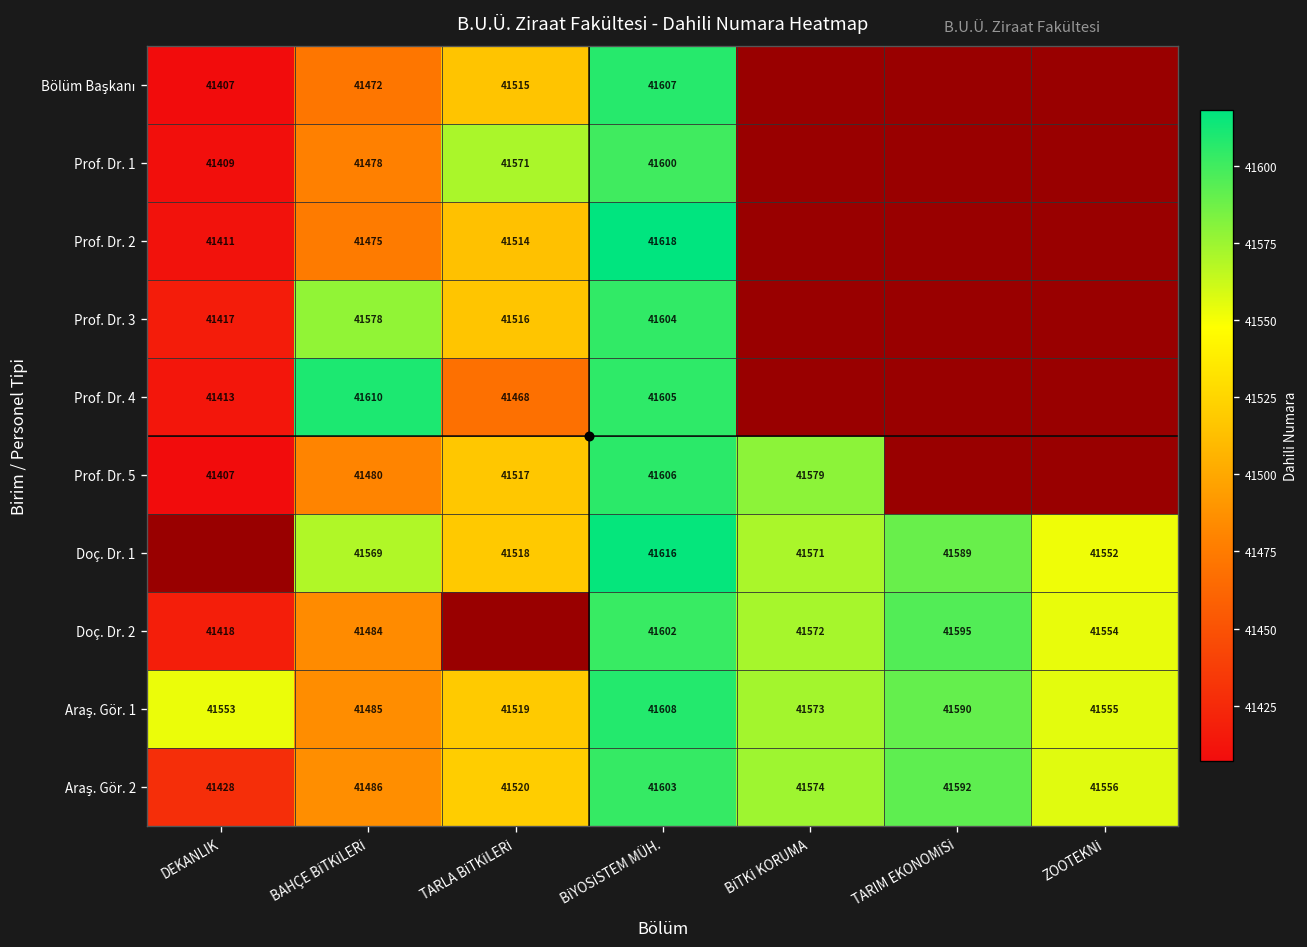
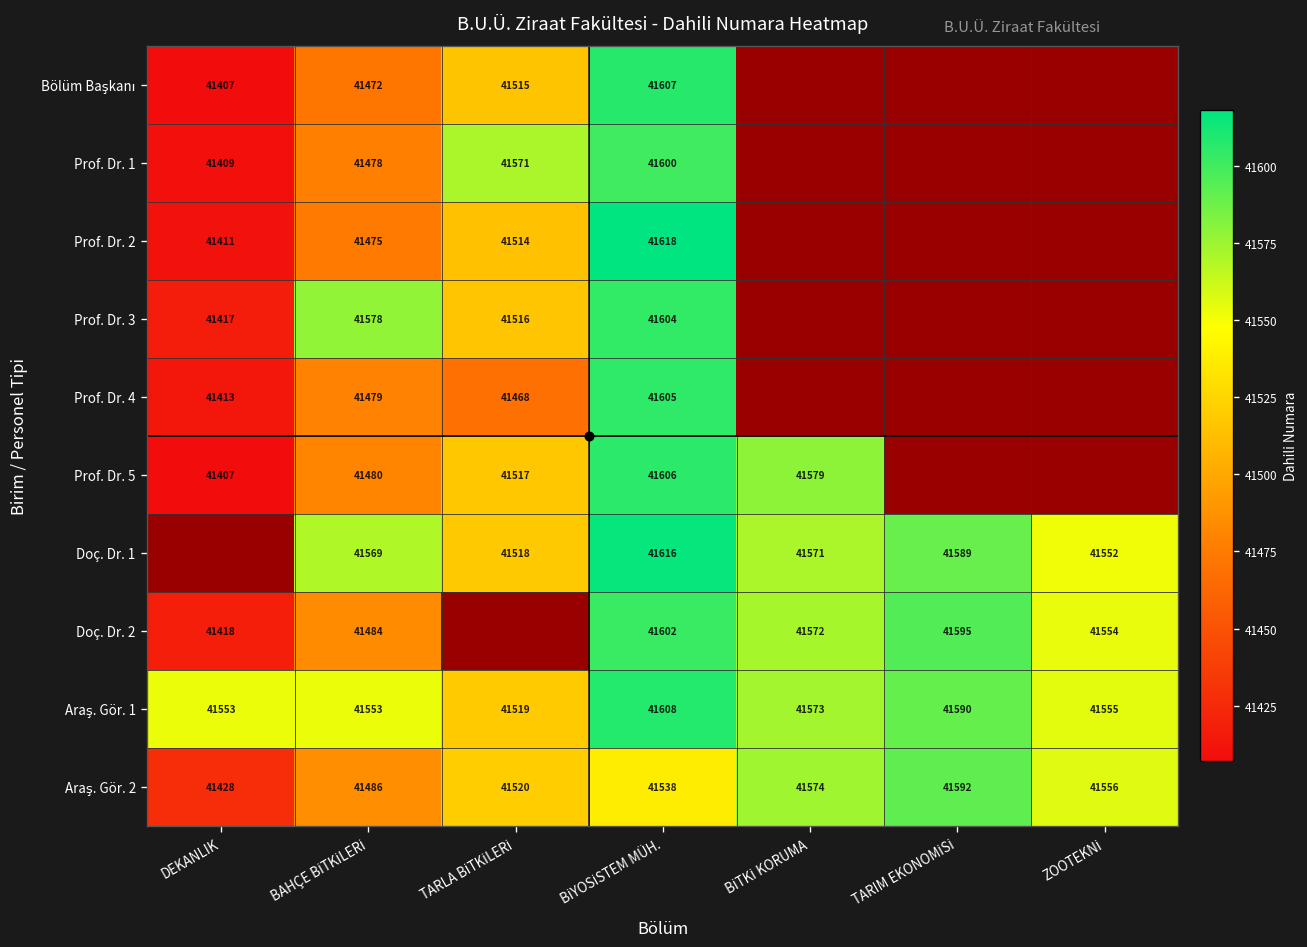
Prof. Dr. 4, BAHÇE BİTKİLERİ: 41610 -> 41479
Araş. Gör. 1, BAHÇE BİTKİLERİ: 41485 -> 41553
Araş. Gör. 2, BİYOSİSTEM MÜH.: 41603 -> 41538
